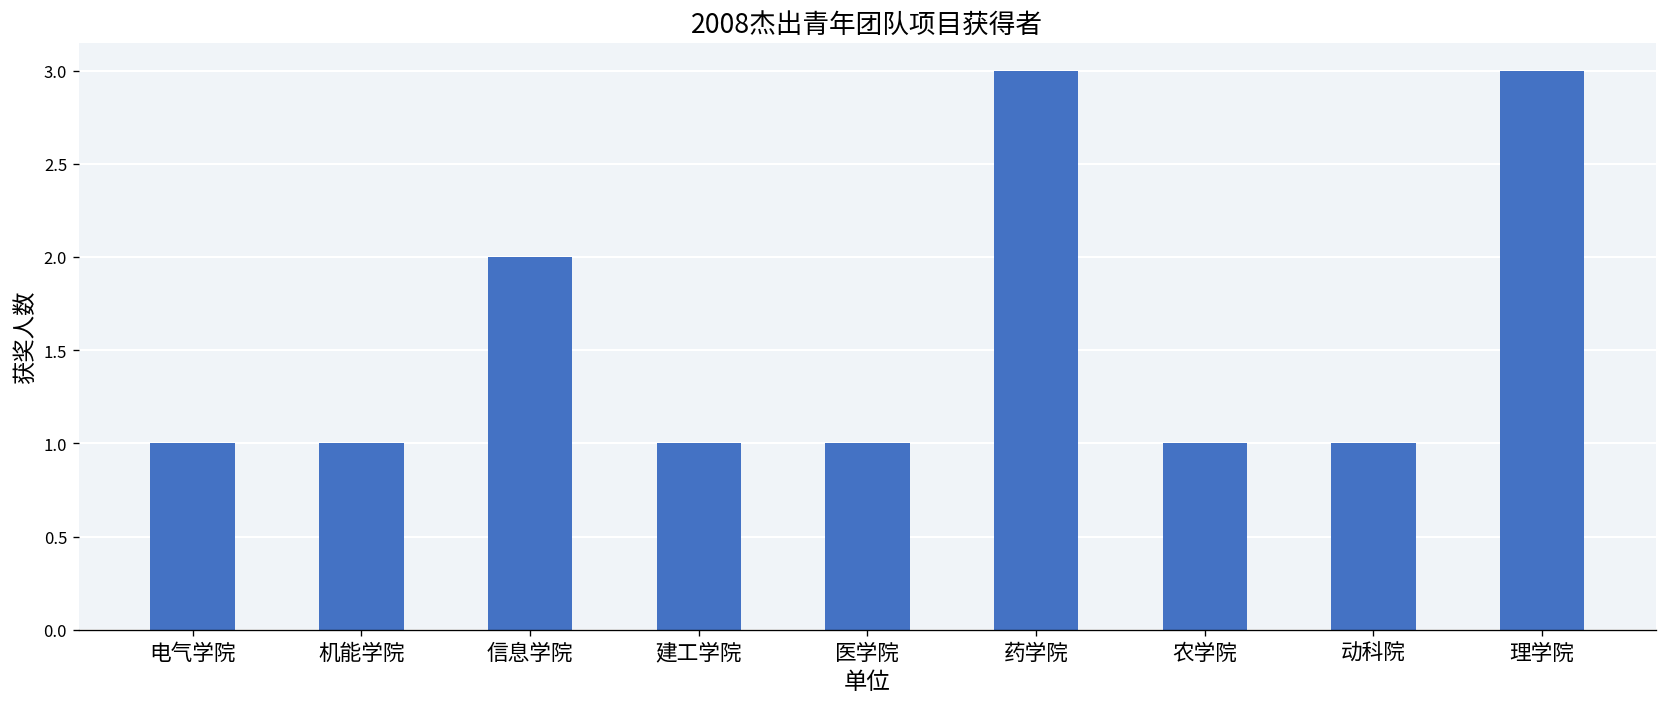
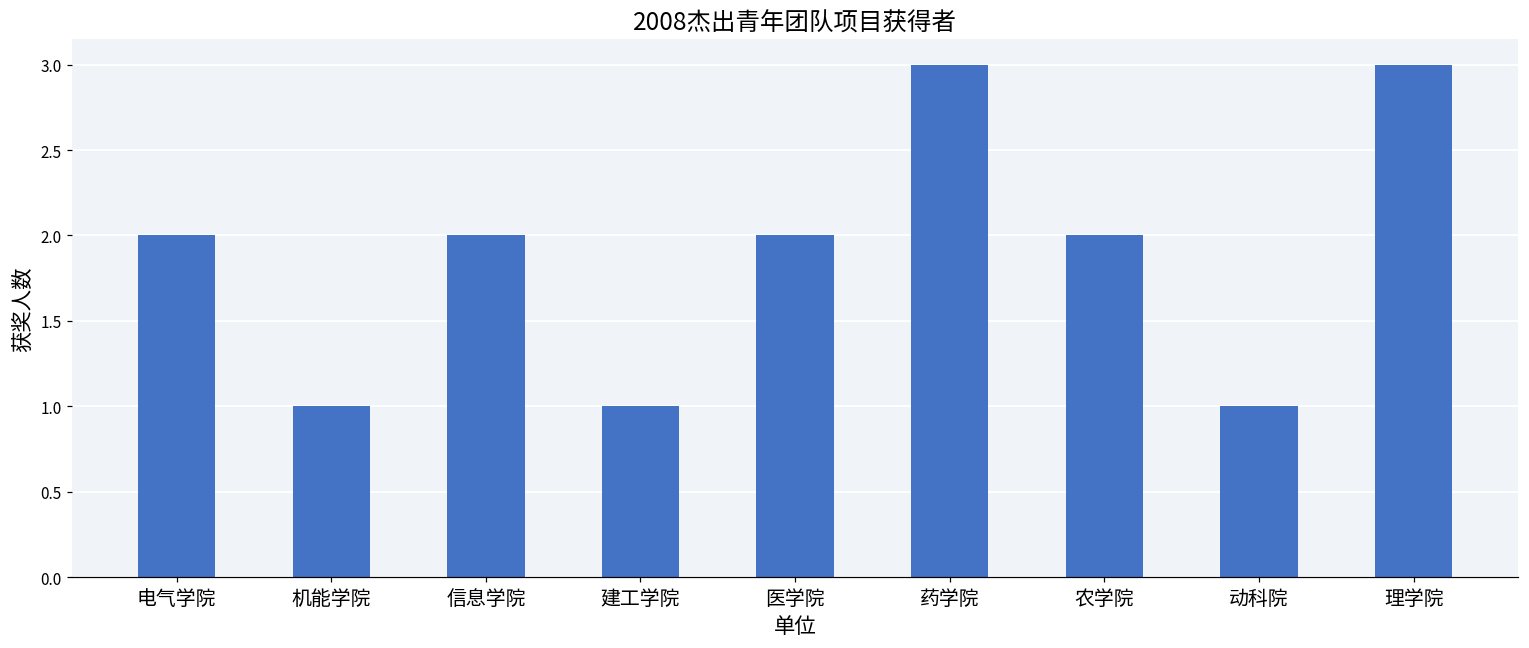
电气学院: 1 -> 2
医学院: 1 -> 2
农学院: 1 -> 2
